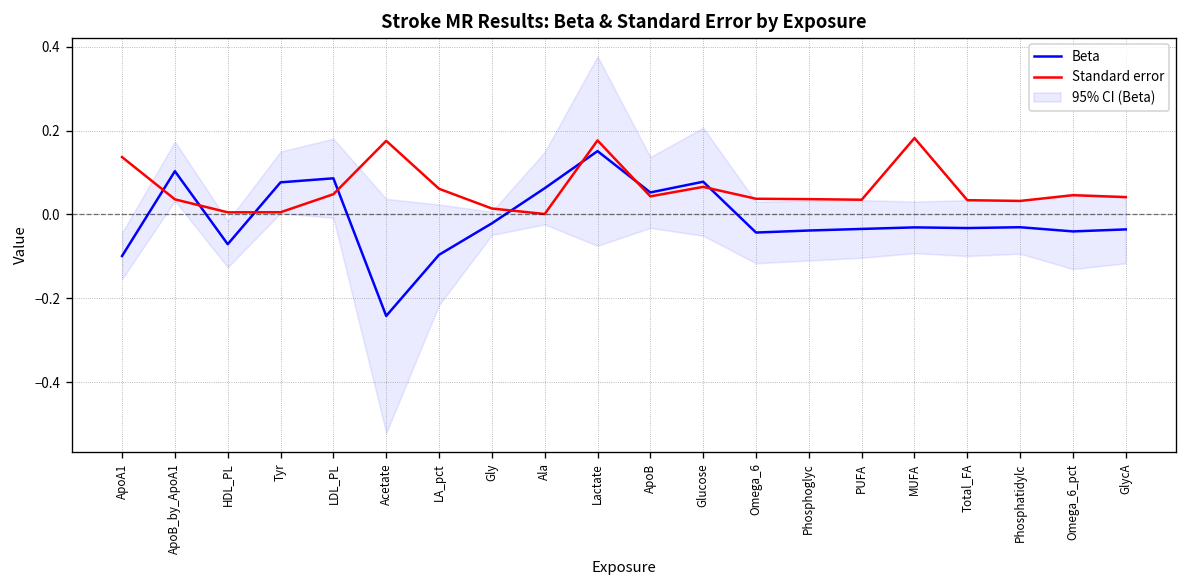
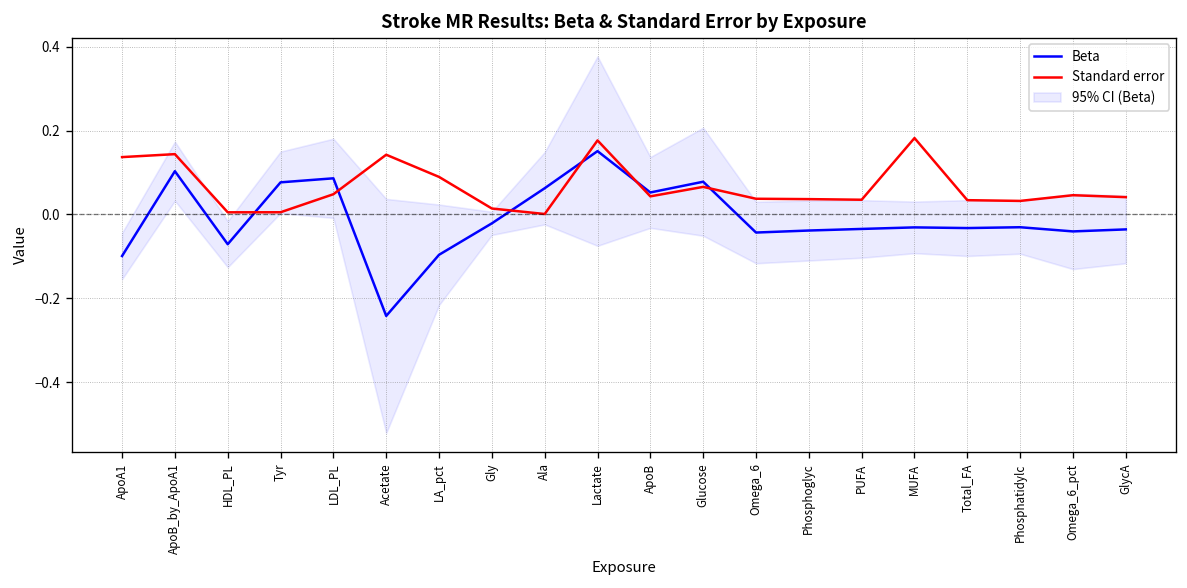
Standard error, ApoB_by_ApoA1: 0.04 -> 0.14
Standard error, Acetate: 0.18 -> 0.14
Standard error, LA_pct: 0.06 -> 0.09
